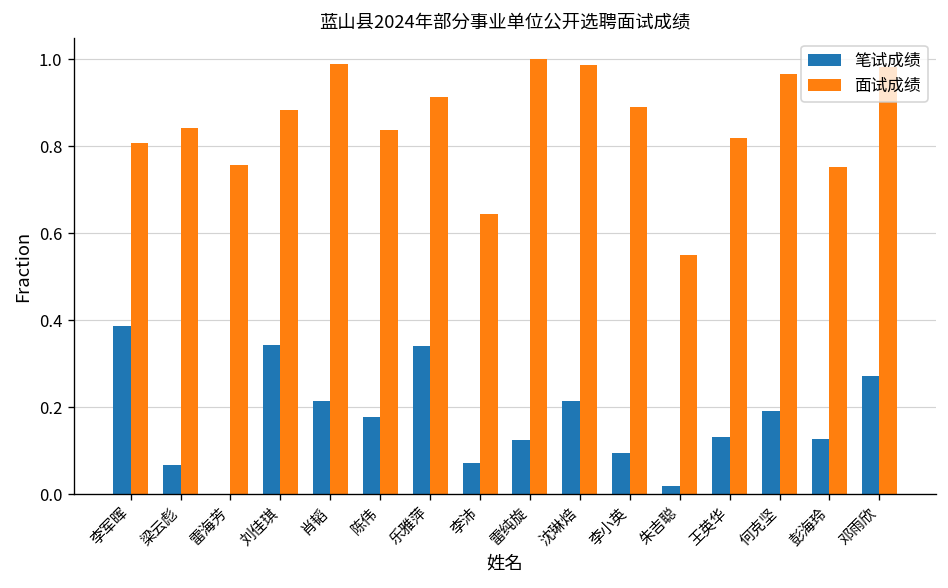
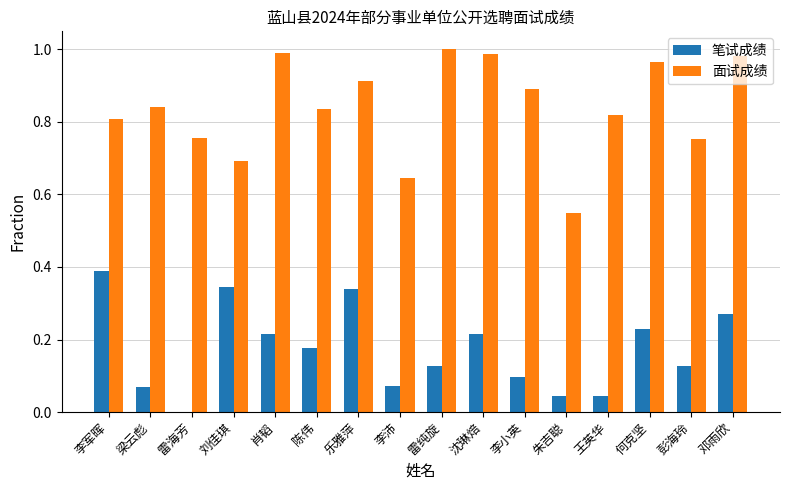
面试成绩, 刘佳琪: 0.88 -> 0.69
笔试成绩, 朱吉聪: 0.02 -> 0.04
笔试成绩, 王英华: 0.13 -> 0.04
笔试成绩, 何克坚: 0.19 -> 0.23
